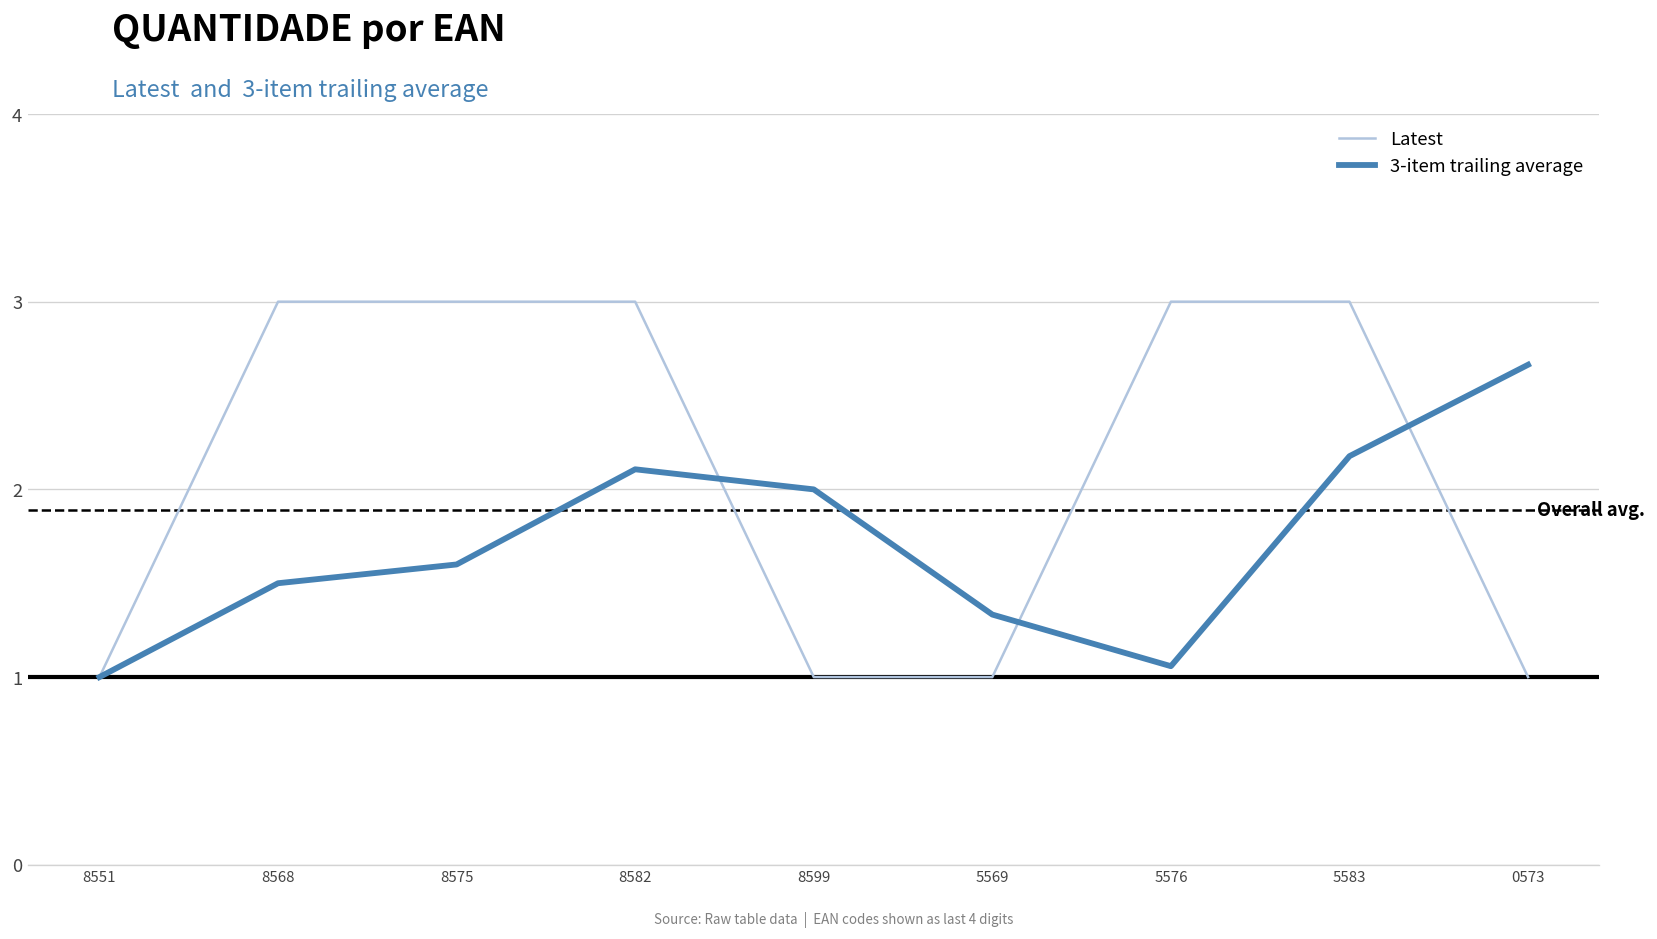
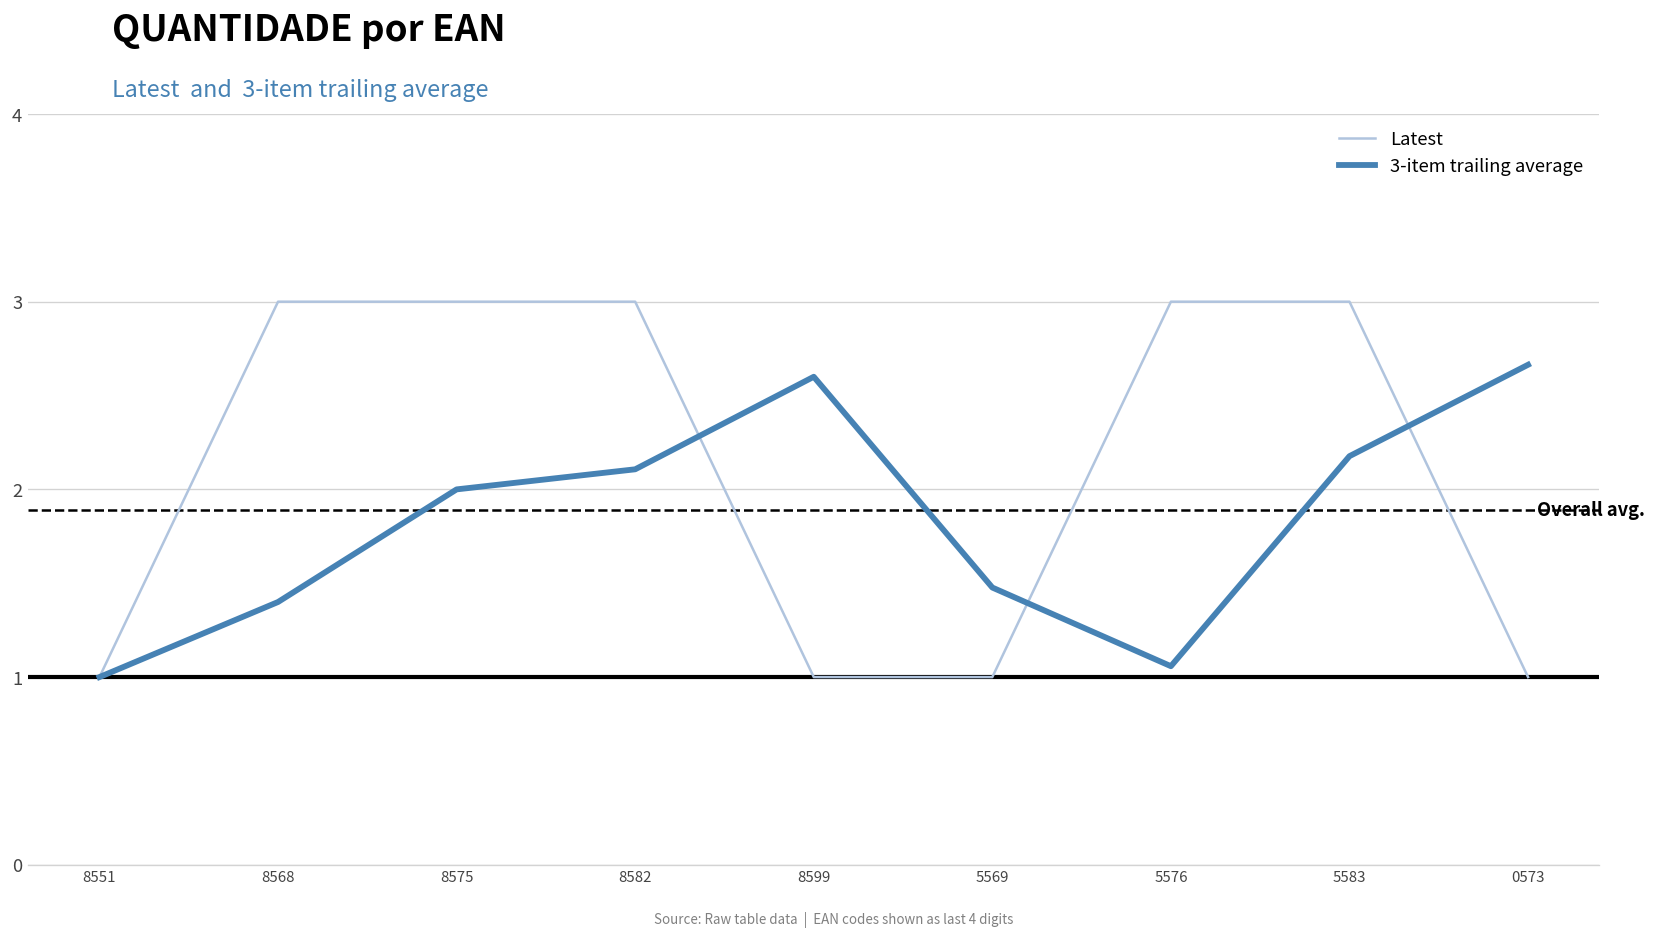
3-item trailing average, 8568: 1.5 -> 1.4
3-item trailing average, 8575: 1.6 -> 2.0
3-item trailing average, 8599: 2.0 -> 2.6
3-item trailing average, 5569: 1.33 -> 1.48
